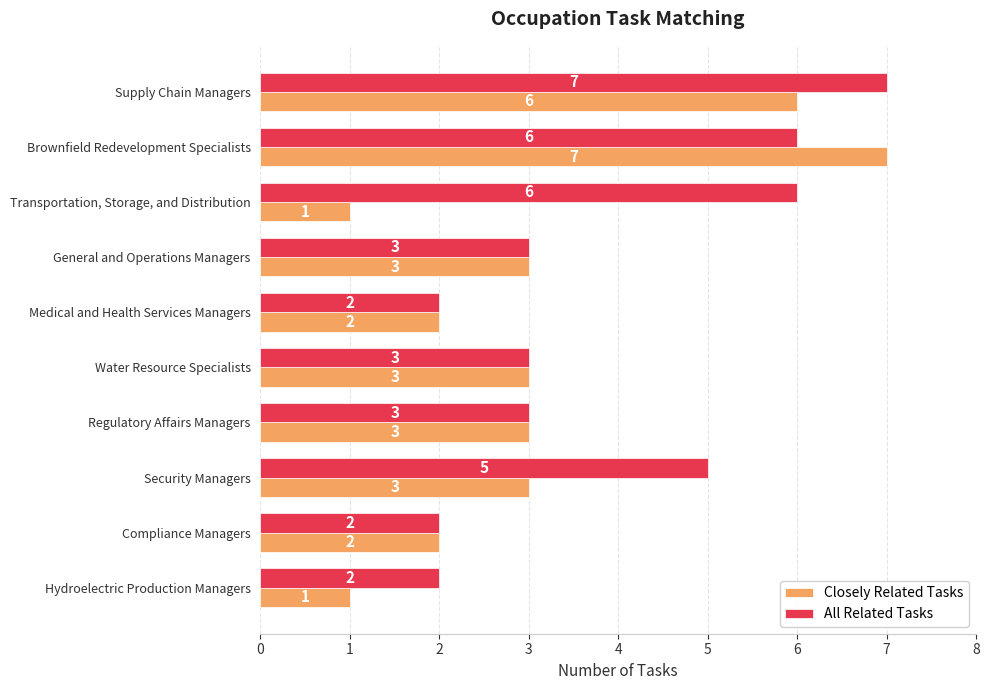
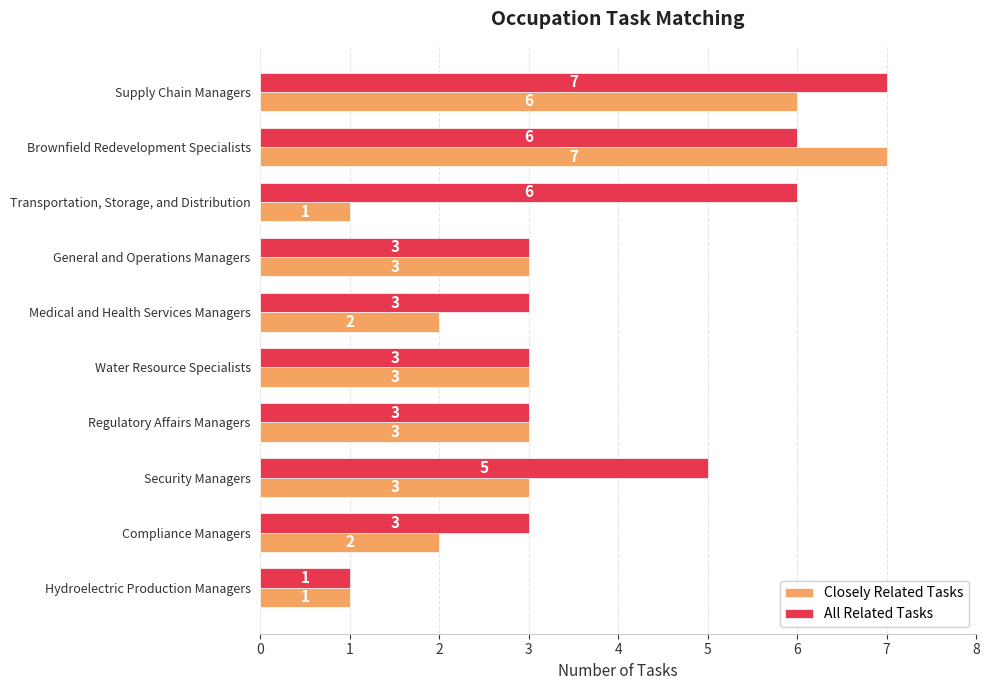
All Related Tasks, Medical and Health Services Managers: 2 -> 3
All Related Tasks, Compliance Managers: 2 -> 3
All Related Tasks, Hydroelectric Production Managers: 2 -> 1
